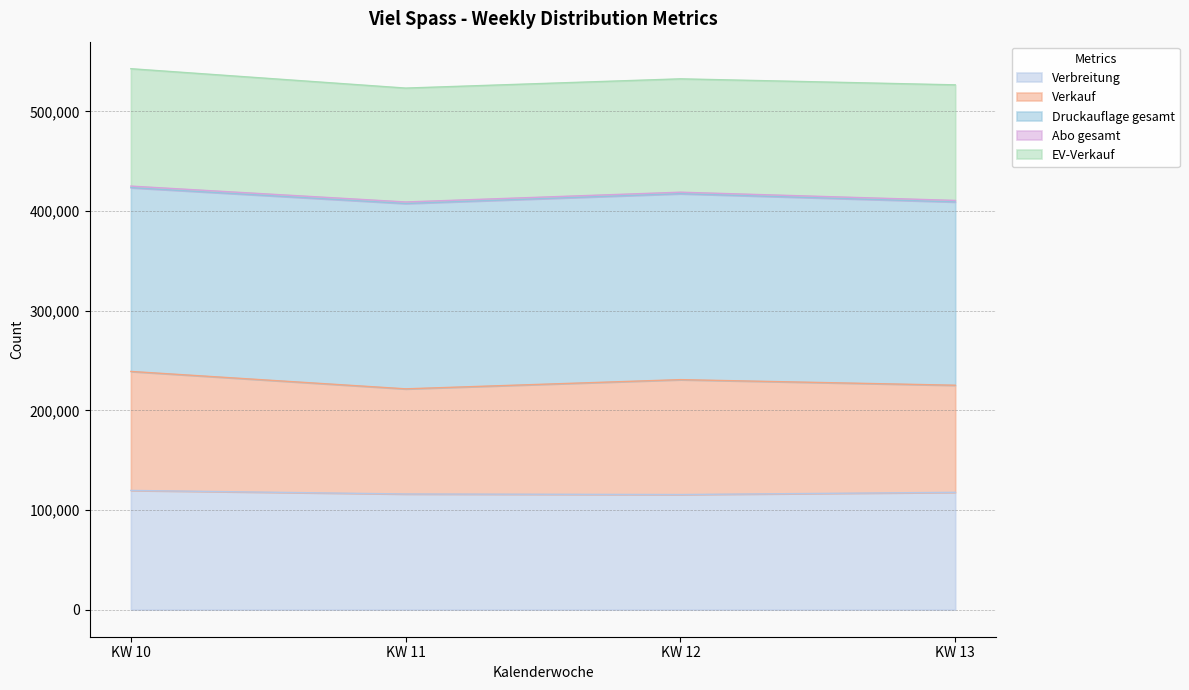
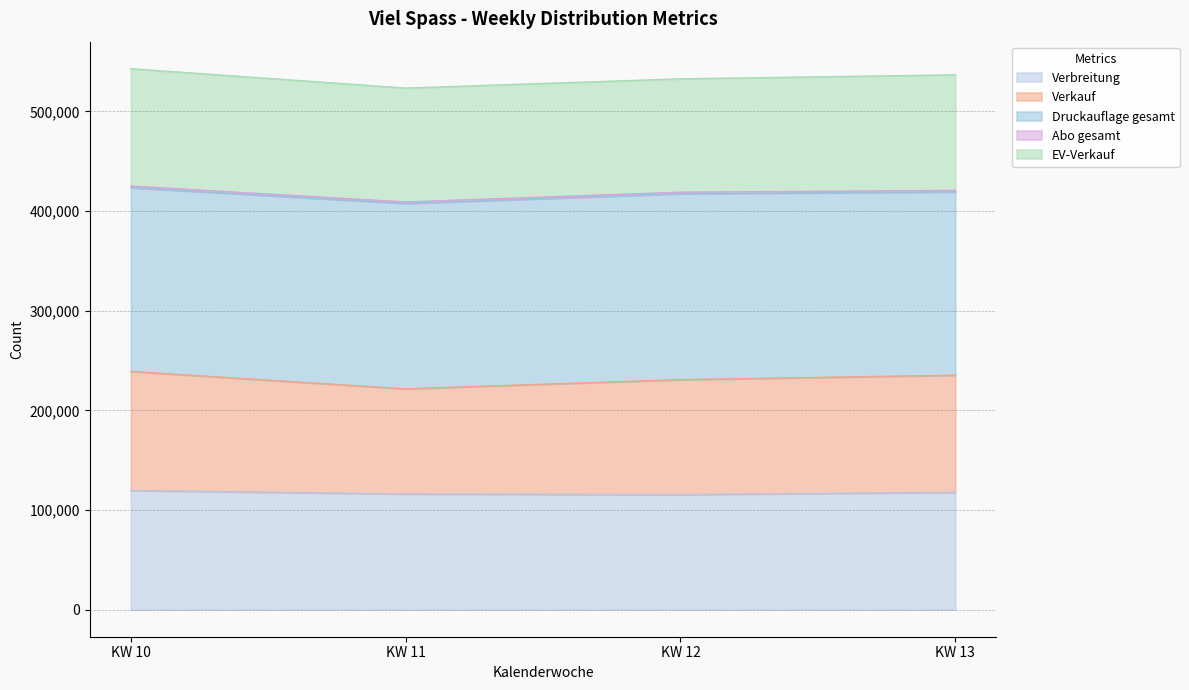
Verkauf, KW 13: 110,000 -> 120,000
